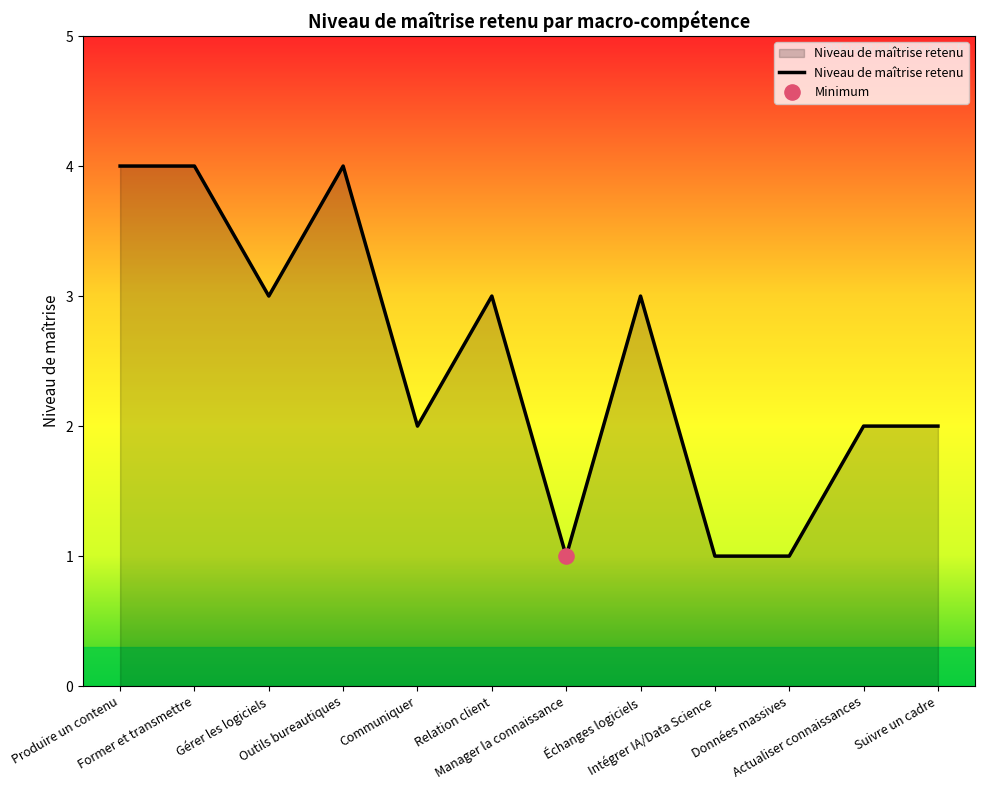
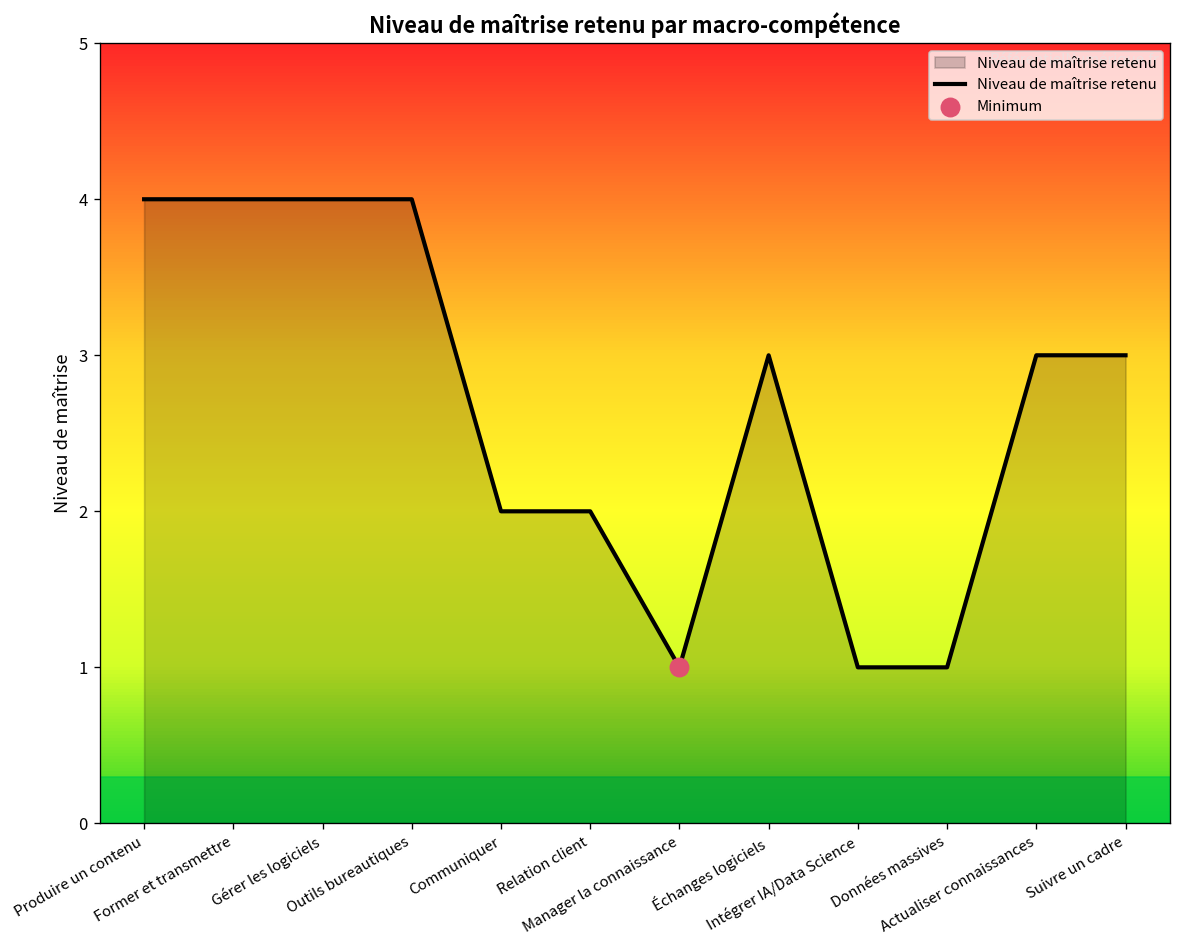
Niveau de maîtrise retenu, Gérer les logiciels: 3 -> 4
Niveau de maîtrise retenu, Relation client: 3 -> 2
Niveau de maîtrise retenu, Actualiser connaissances: 2 -> 3
Niveau de maîtrise retenu, Suivre un cadre: 2 -> 3
